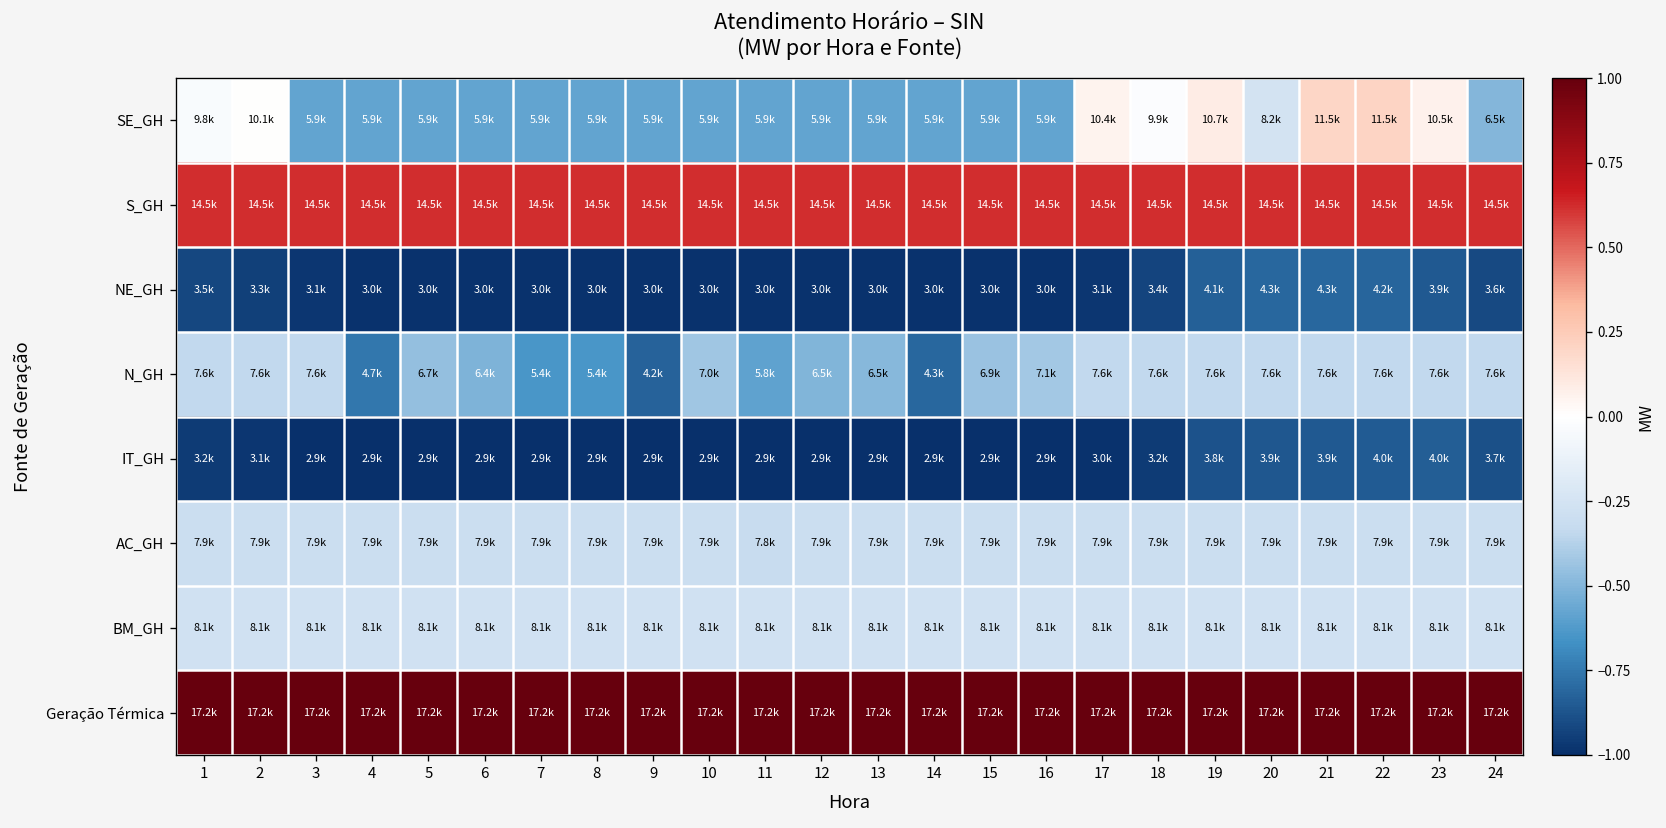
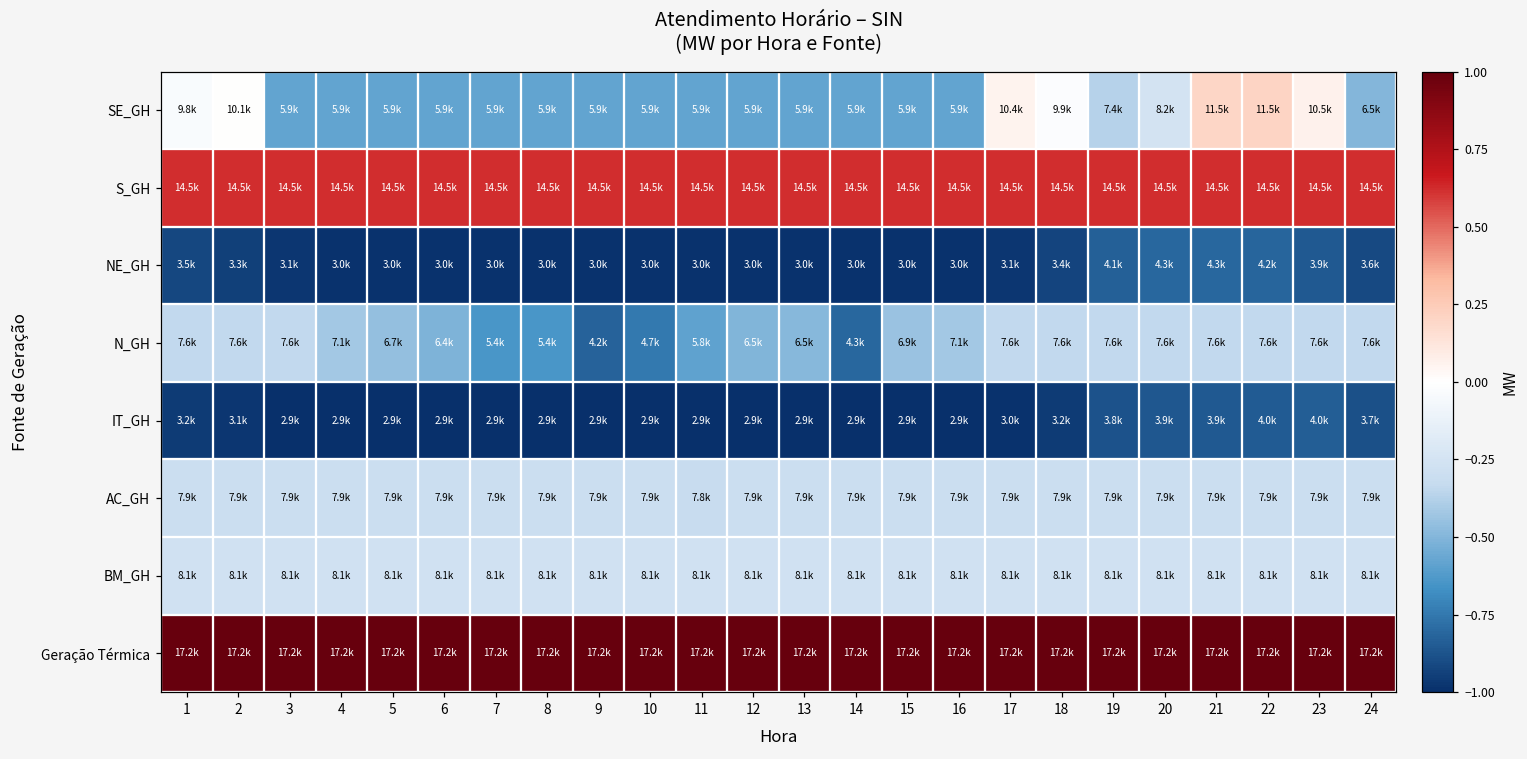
SE_GH, 19: 10.7k -> 7.4k
N_GH, 4: 4.7k -> 7.1k
N_GH, 10: 7.0k -> 4.7k
